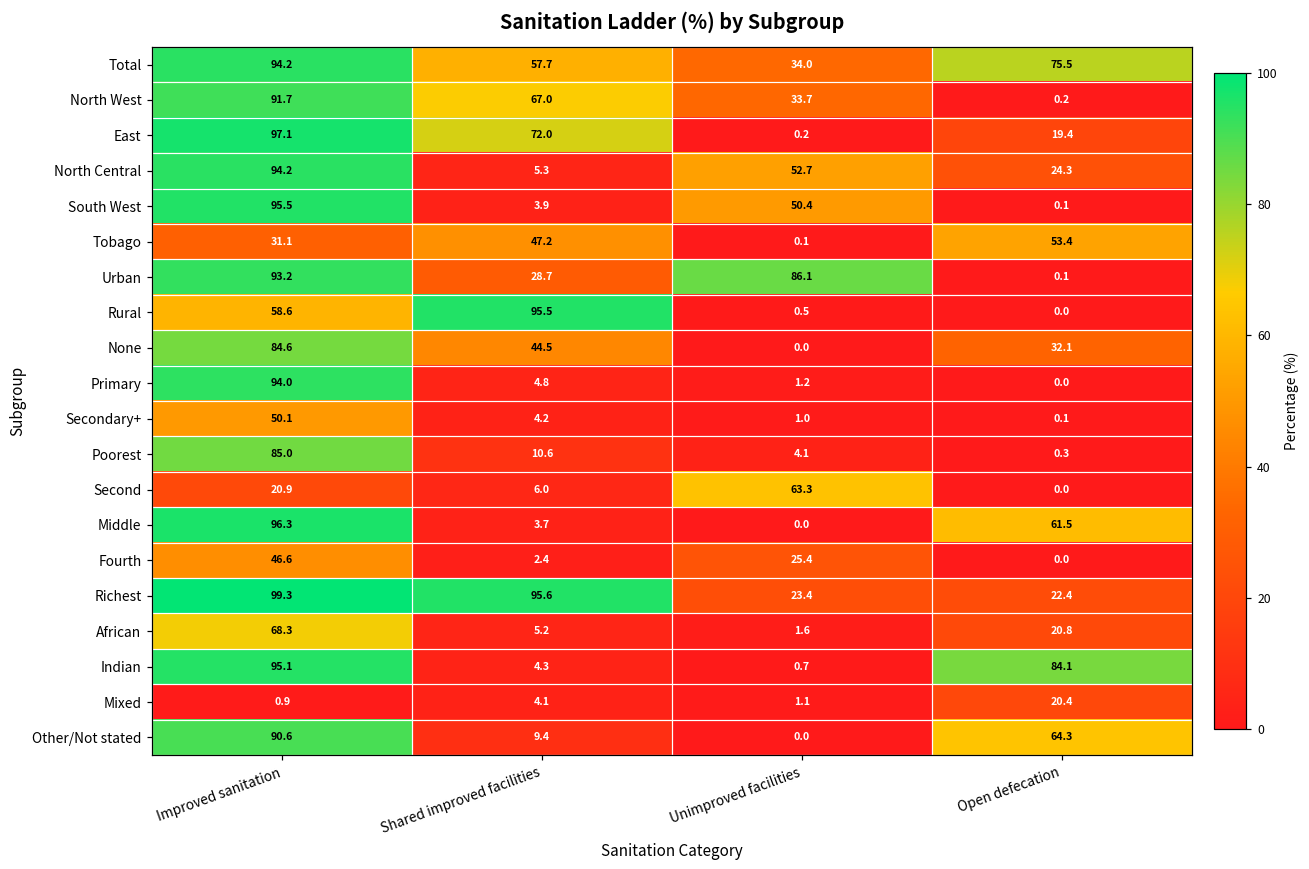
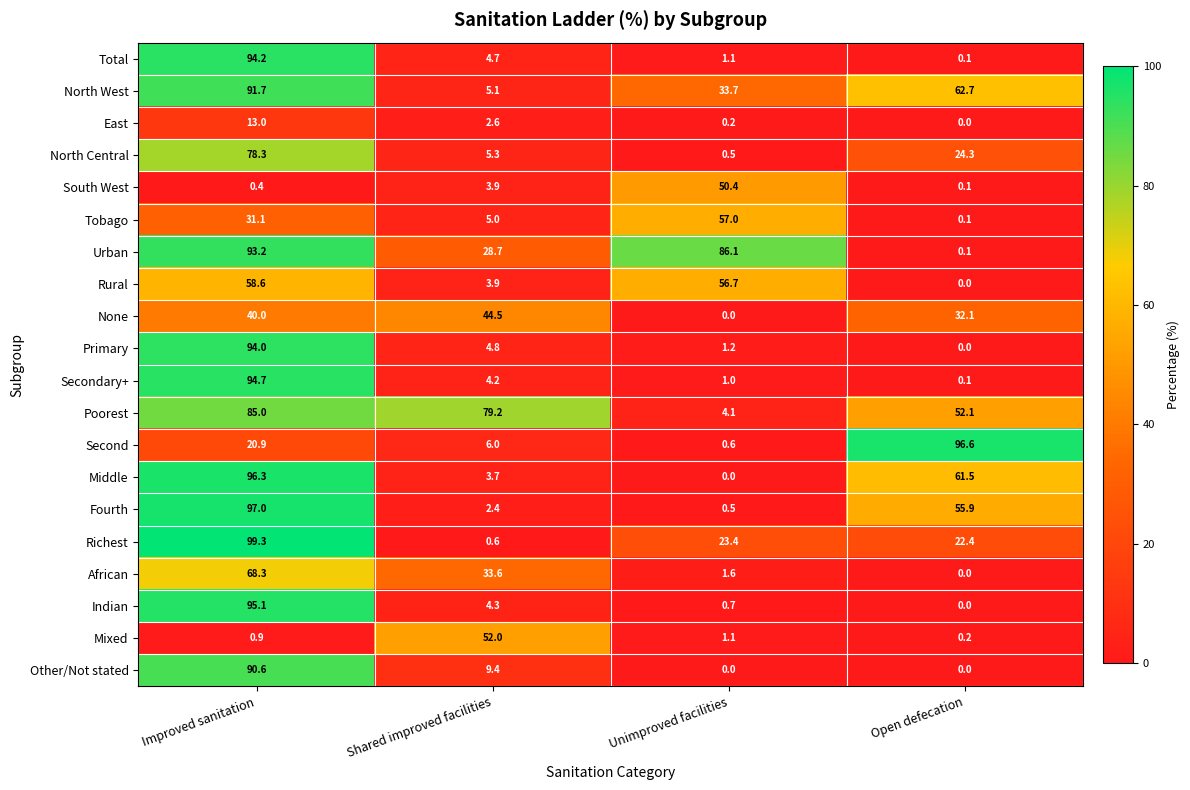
Total, Shared improved facilities: 57.7 -> 4.7
Total, Unimproved facilities: 34.0 -> 1.1
Total, Open defecation: 75.5 -> 0.1
North West, Shared improved facilities: 67.0 -> 5.1
North West, Open defecation: 0.2 -> 62.7
East, Improved sanitation: 97.1 -> 13.0
East, Shared improved facilities: 72.0 -> 2.6
East, Open defecation: 19.4 -> 0.0
North Central, Improved sanitation: 94.2 -> 78.3
North Central, Unimproved facilities: 52.7 -> 0.5
South West, Improved sanitation: 95.5 -> 0.4
Tobago, Shared improved facilities: 47.2 -> 5.0
Tobago, Unimproved facilities: 0.1 -> 57.0
Tobago, Open defecation: 53.4 -> 0.1
Rural, Shared improved facilities: 95.5 -> 3.9
Rural, Unimproved facilities: 0.5 -> 56.7
None, Improved sanitation: 84.6 -> 40.0
Secondary+, Improved sanitation: 50.1 -> 94.7
Poorest, Shared improved facilities: 10.6 -> 79.2
Poorest, Open defecation: 0.3 -> 52.1
Second, Unimproved facilities: 63.3 -> 0.6
Second, Open defecation: 0.0 -> 96.6
Fourth, Improved sanitation: 46.6 -> 97.0
Fourth, Unimproved facilities: 25.4 -> 0.5
Fourth, Open defecation: 0.0 -> 55.9
Richest, Shared improved facilities: 95.6 -> 0.6
African, Shared improved facilities: 5.2 -> 33.6
African, Open defecation: 20.8 -> 0.0
Indian, Open defecation: 84.1 -> 0.0
Mixed, Shared improved facilities: 4.1 -> 52.0
Mixed, Open defecation: 20.4 -> 0.2
Other/Not stated, Open defecation: 64.3 -> 0.0
